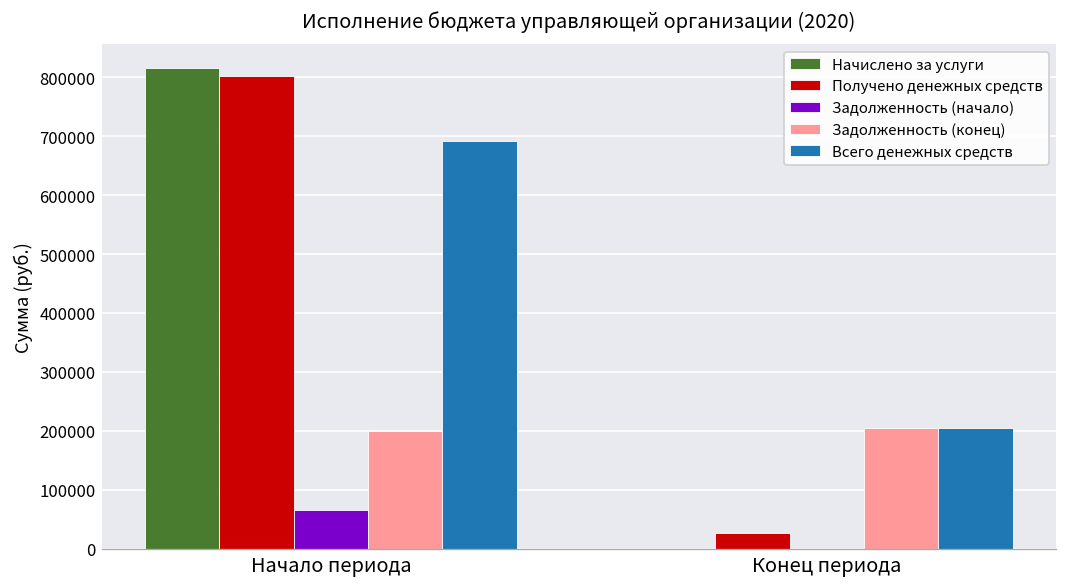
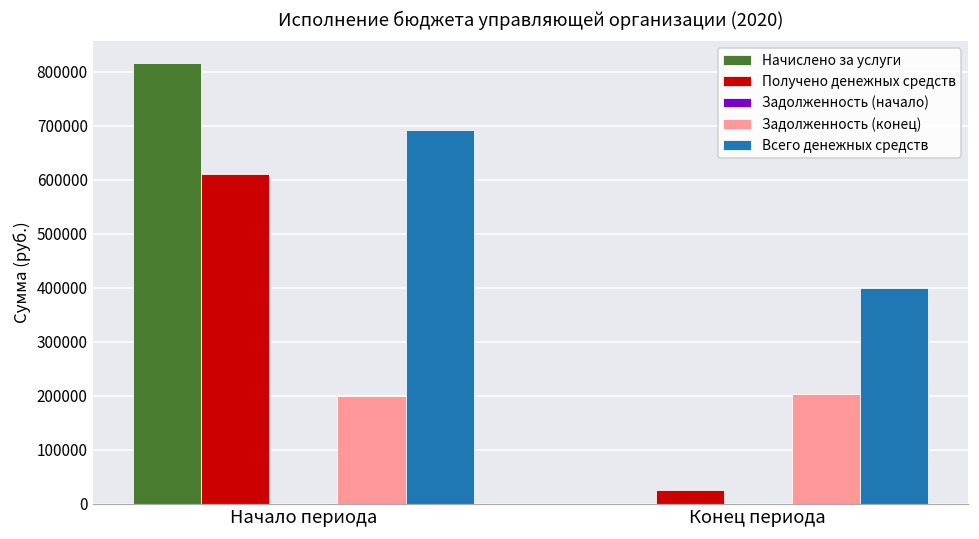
Получено денежных средств, Начало периода: 800000 -> 610000
Задолженность (начало), Начало периода: 70000 -> 0
Всего денежных средств, Конец периода: 200000 -> 400000
